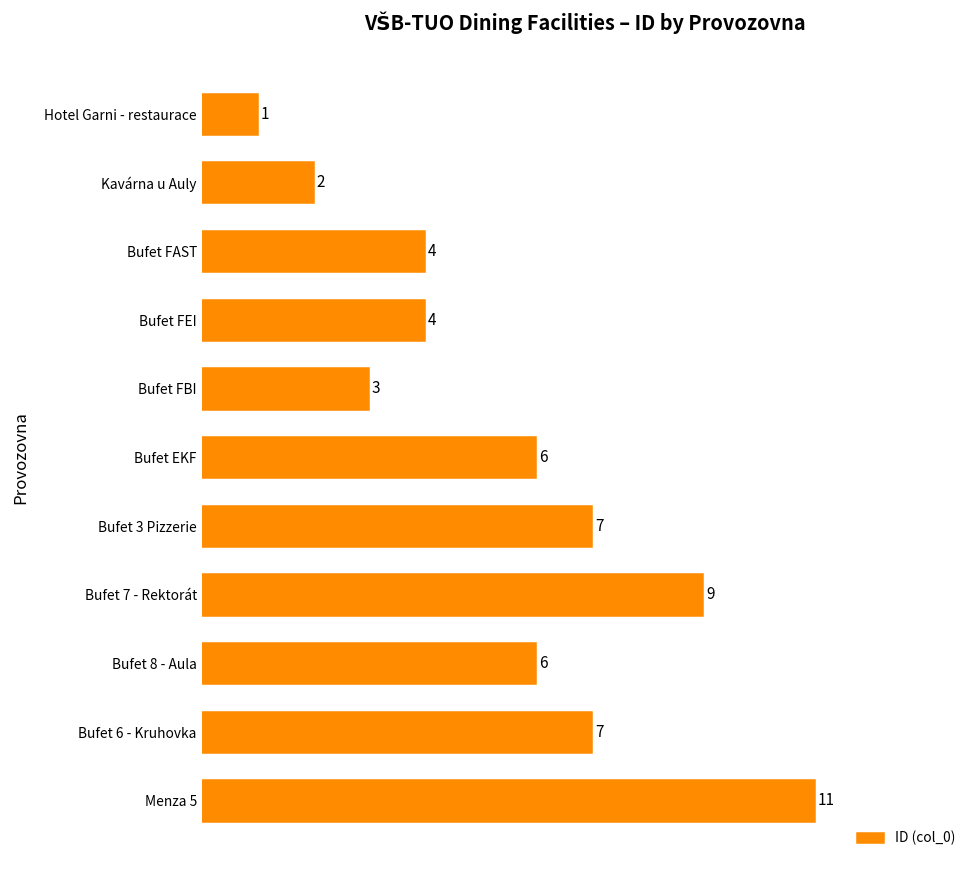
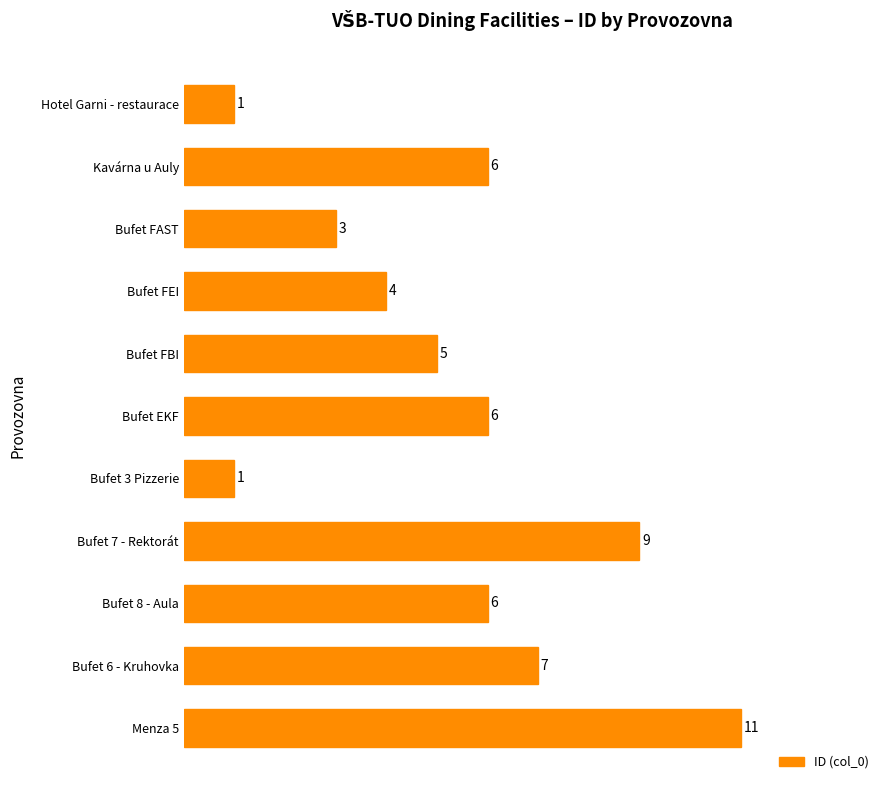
Kavárna u Auly: 2 -> 6
Bufet FAST: 4 -> 3
Bufet FBI: 3 -> 5
Bufet 3 Pizzerie: 7 -> 1
